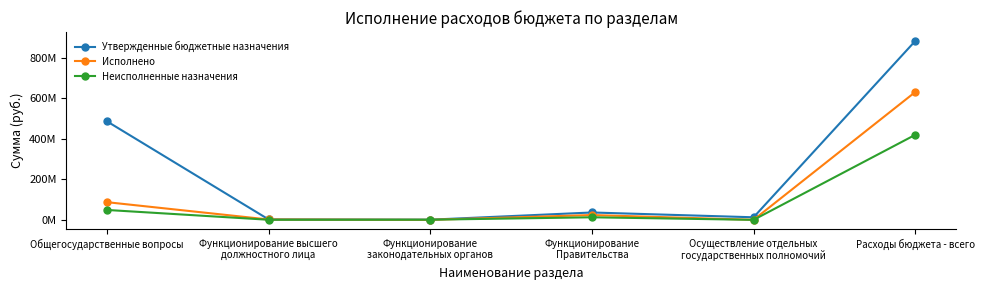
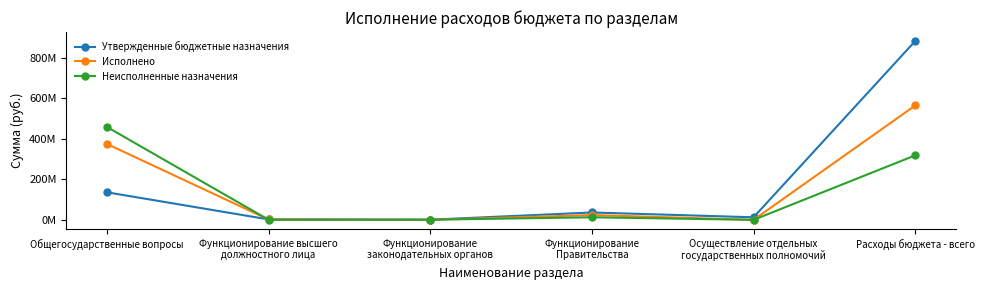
Утвержденные бюджетные назначения, Общегосударственные вопросы: 490000000 -> 140000000
Исполнено, Общегосударственные вопросы: 90000000 -> 370000000
Неисполненные назначения, Общегосударственные вопросы: 50000000 -> 460000000
Исполнено, Расходы бюджета - всего: 630000000 -> 560000000
Неисполненные назначения, Расходы бюджета - всего: 420000000 -> 320000000
